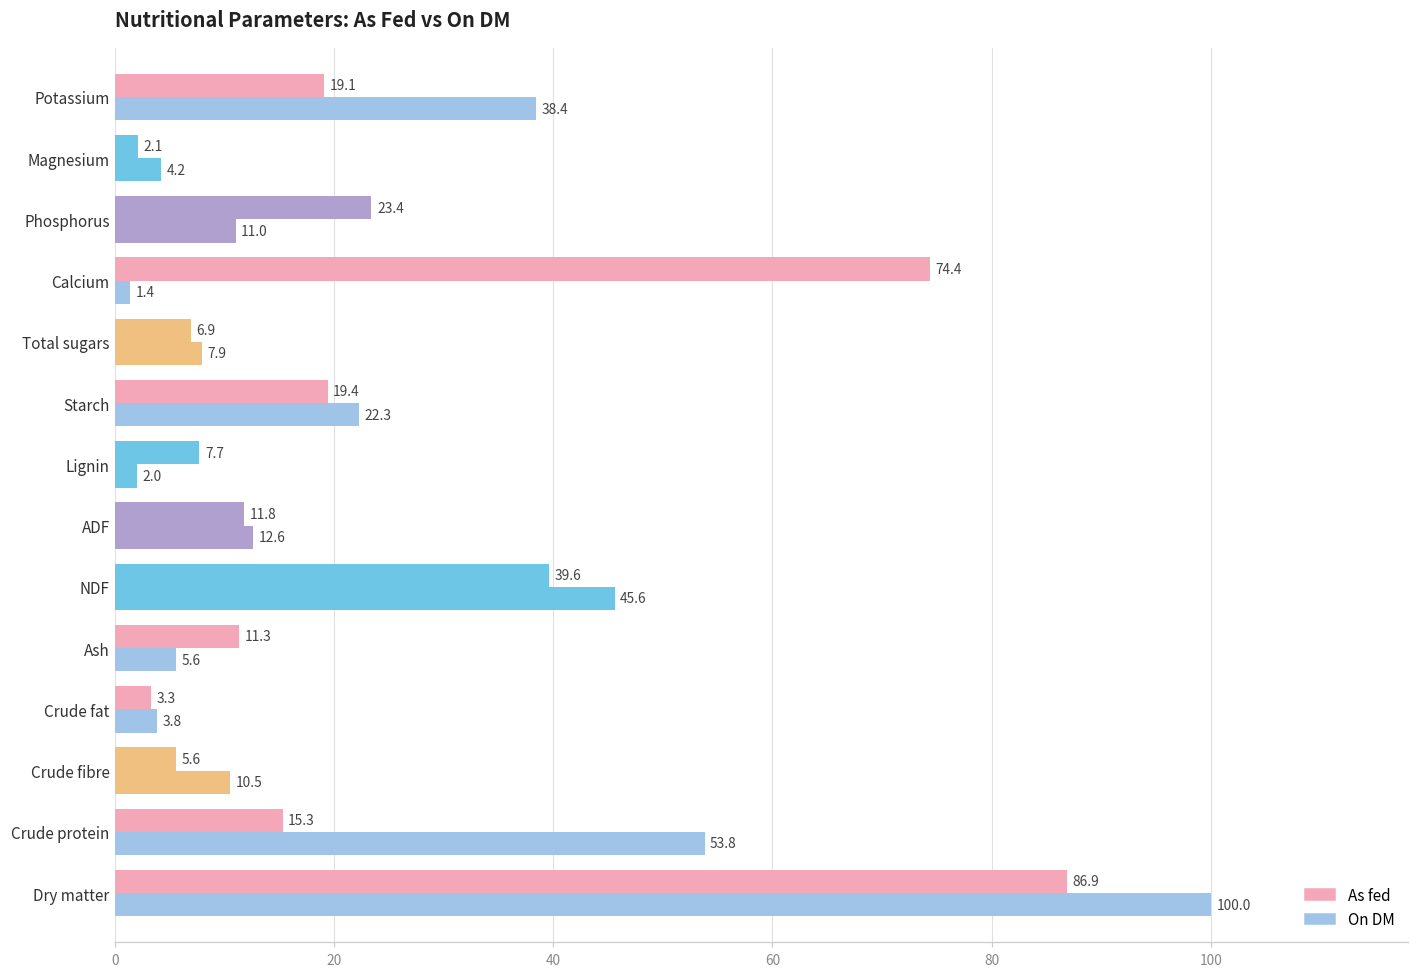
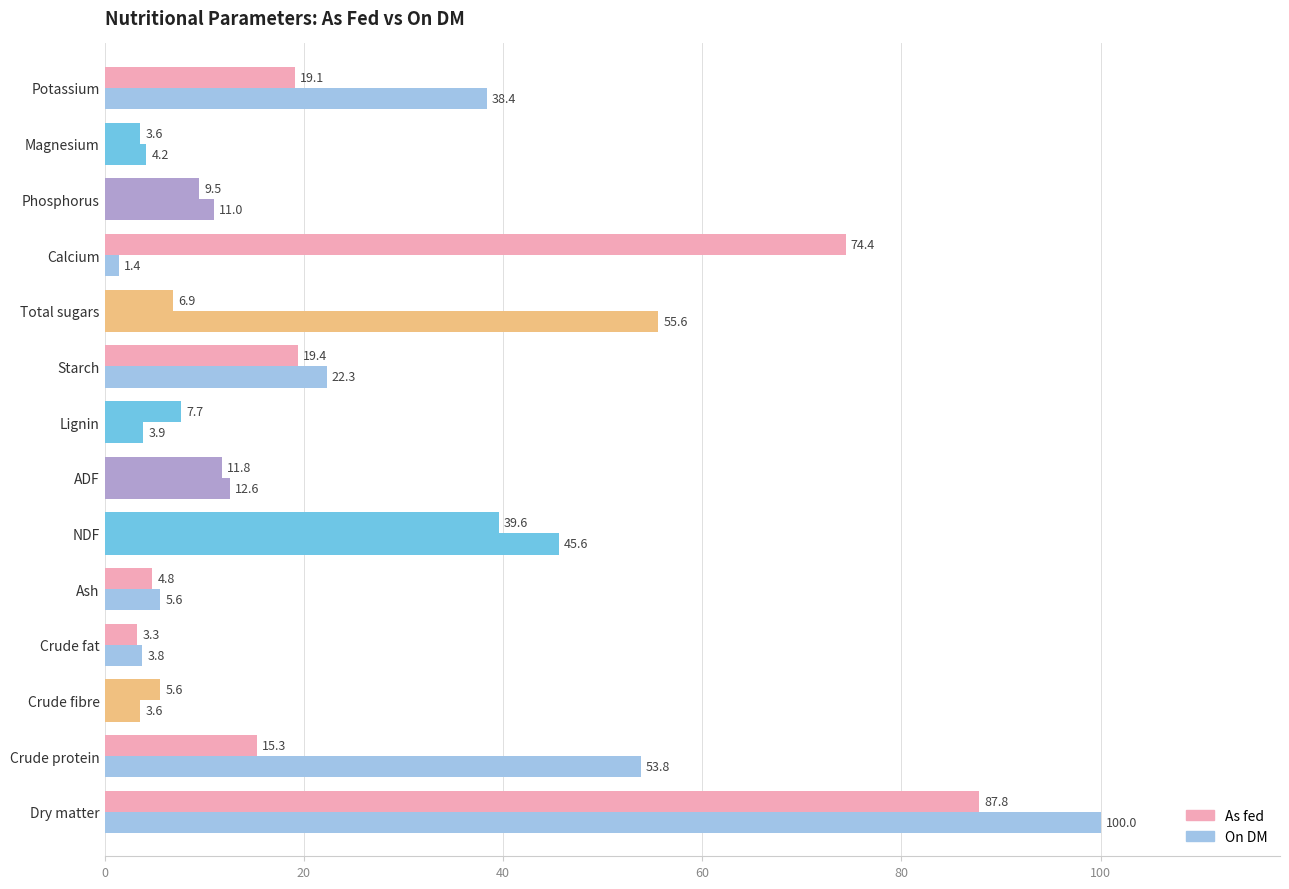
As fed, Magnesium: 2.1 -> 3.6
As fed, Phosphorus: 23.4 -> 9.5
On DM, Total sugars: 7.9 -> 55.6
On DM, Lignin: 2.0 -> 3.9
As fed, Ash: 11.3 -> 4.8
On DM, Crude fibre: 10.5 -> 3.6
As fed, Dry matter: 86.9 -> 87.8
